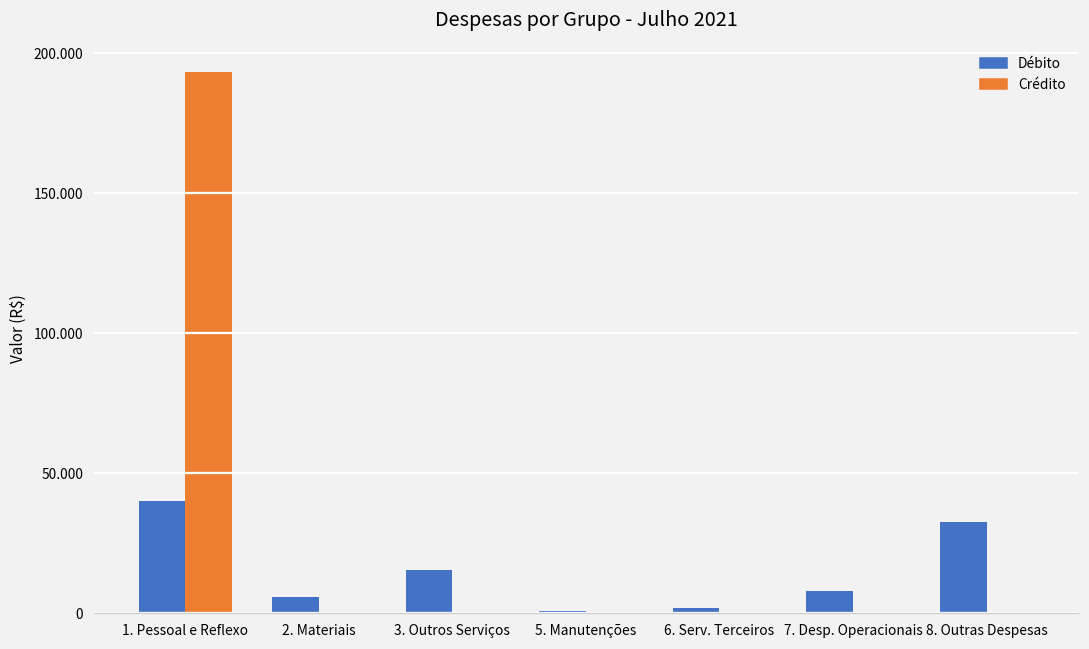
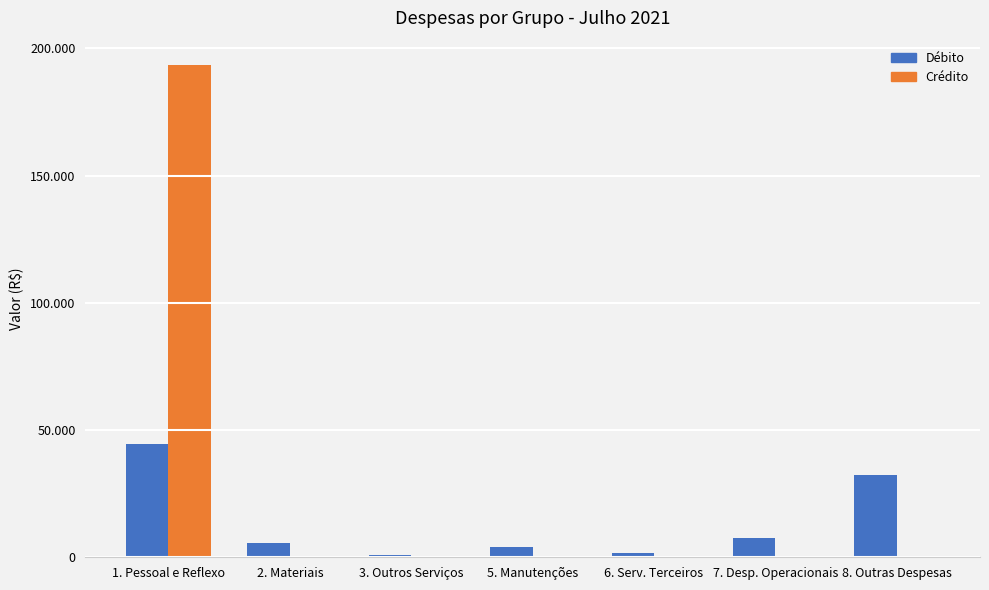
Débito, 1. Pessoal e Reflexo: 40 -> 45
Débito, 3. Outros Serviços: 16 -> 1
Débito, 5. Manutenções: 1 -> 4
